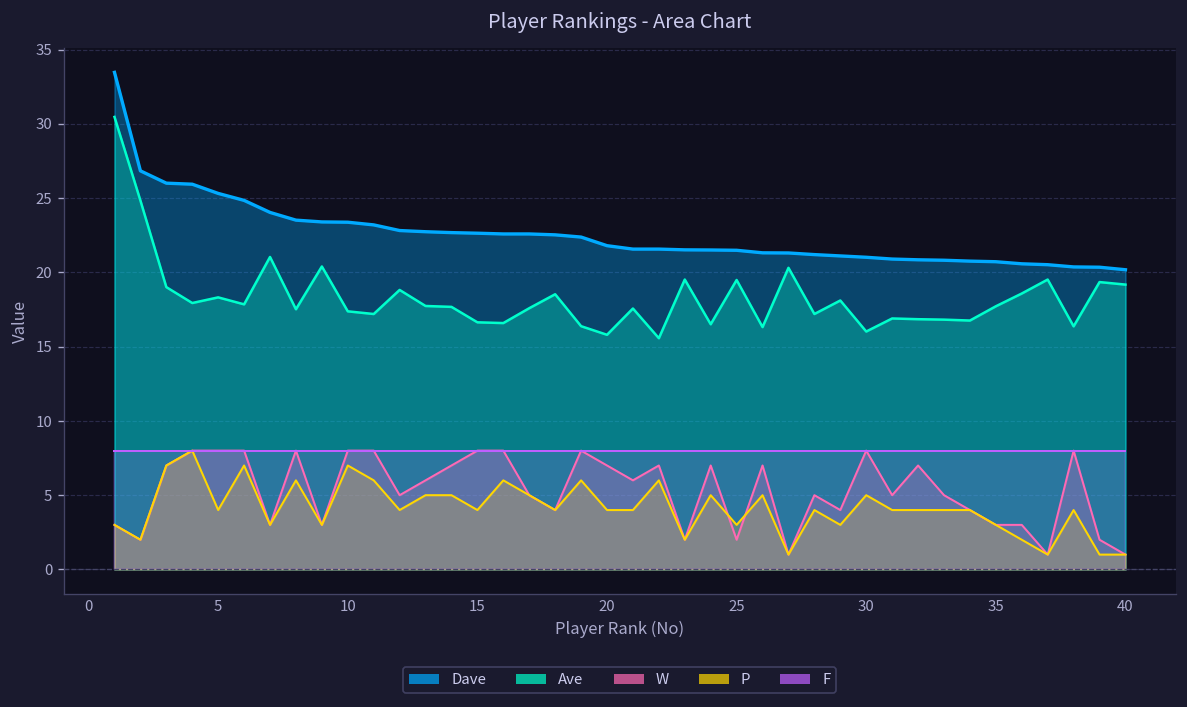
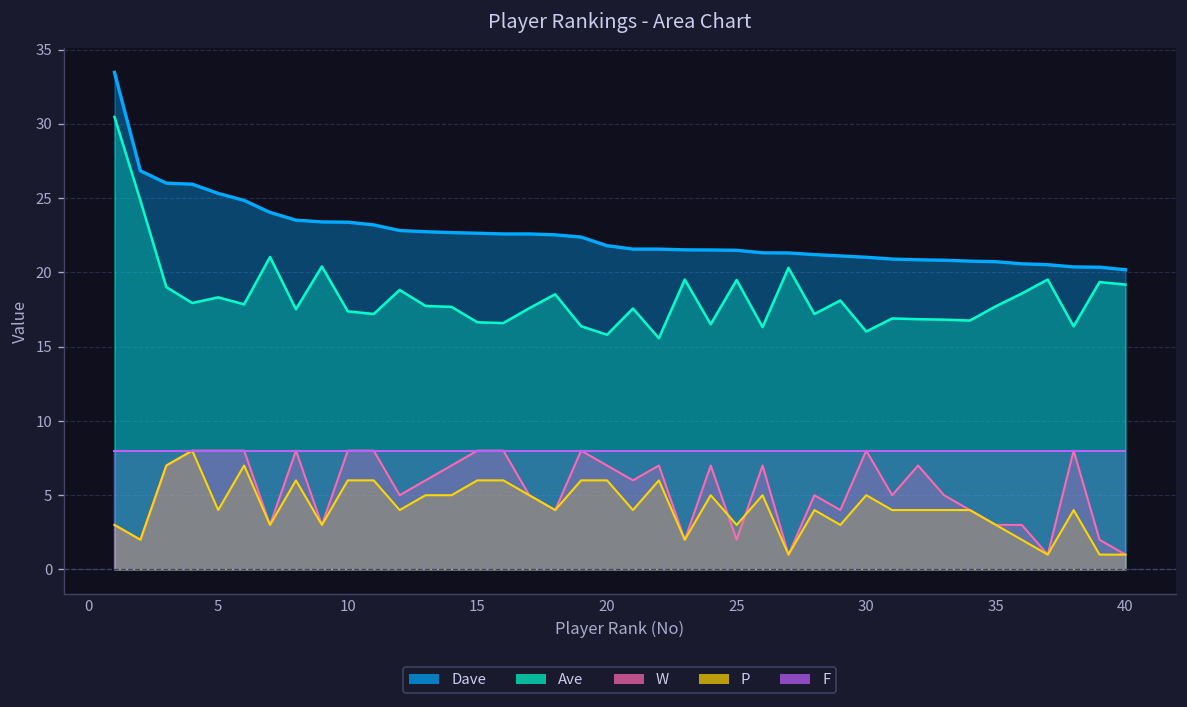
P, 10: 7 -> 6
P, 15: 4 -> 6
P, 20: 4 -> 6
